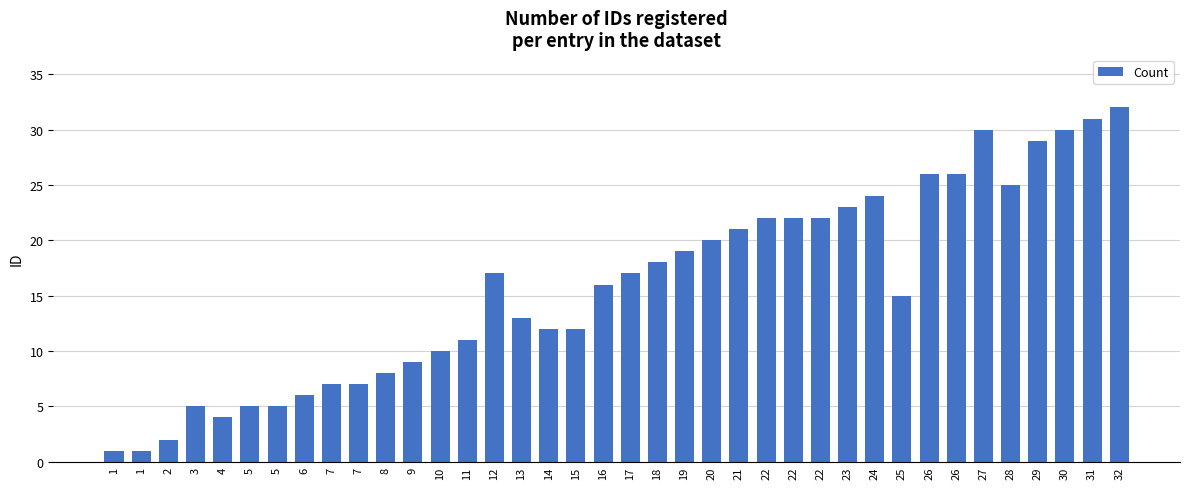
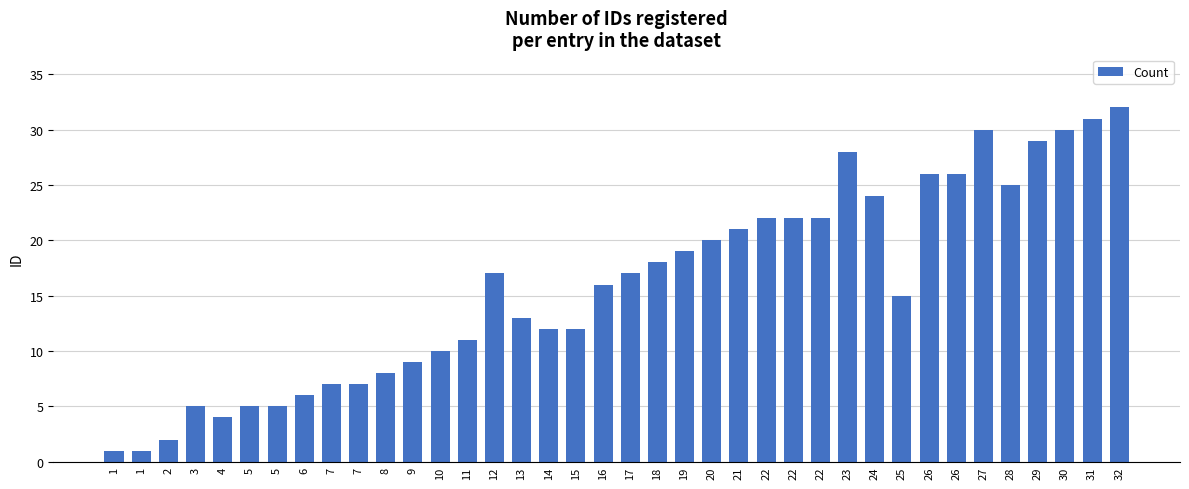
23: 23 -> 28
